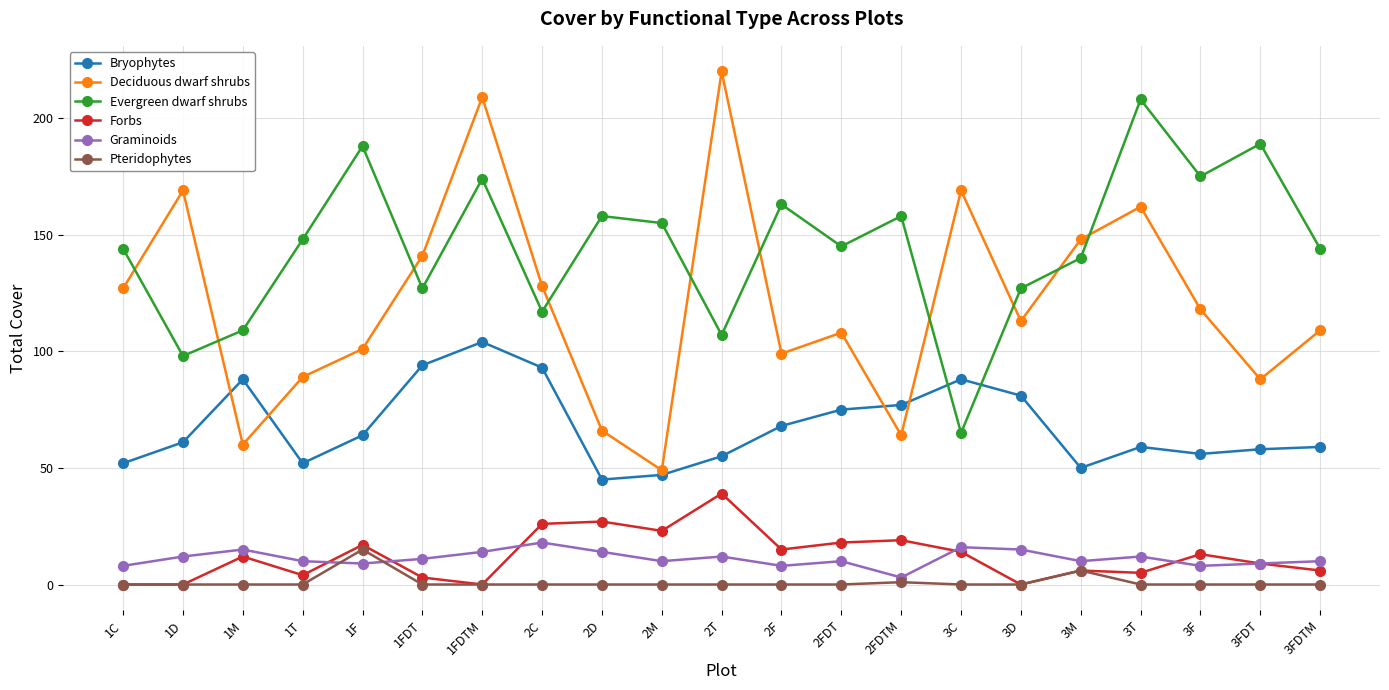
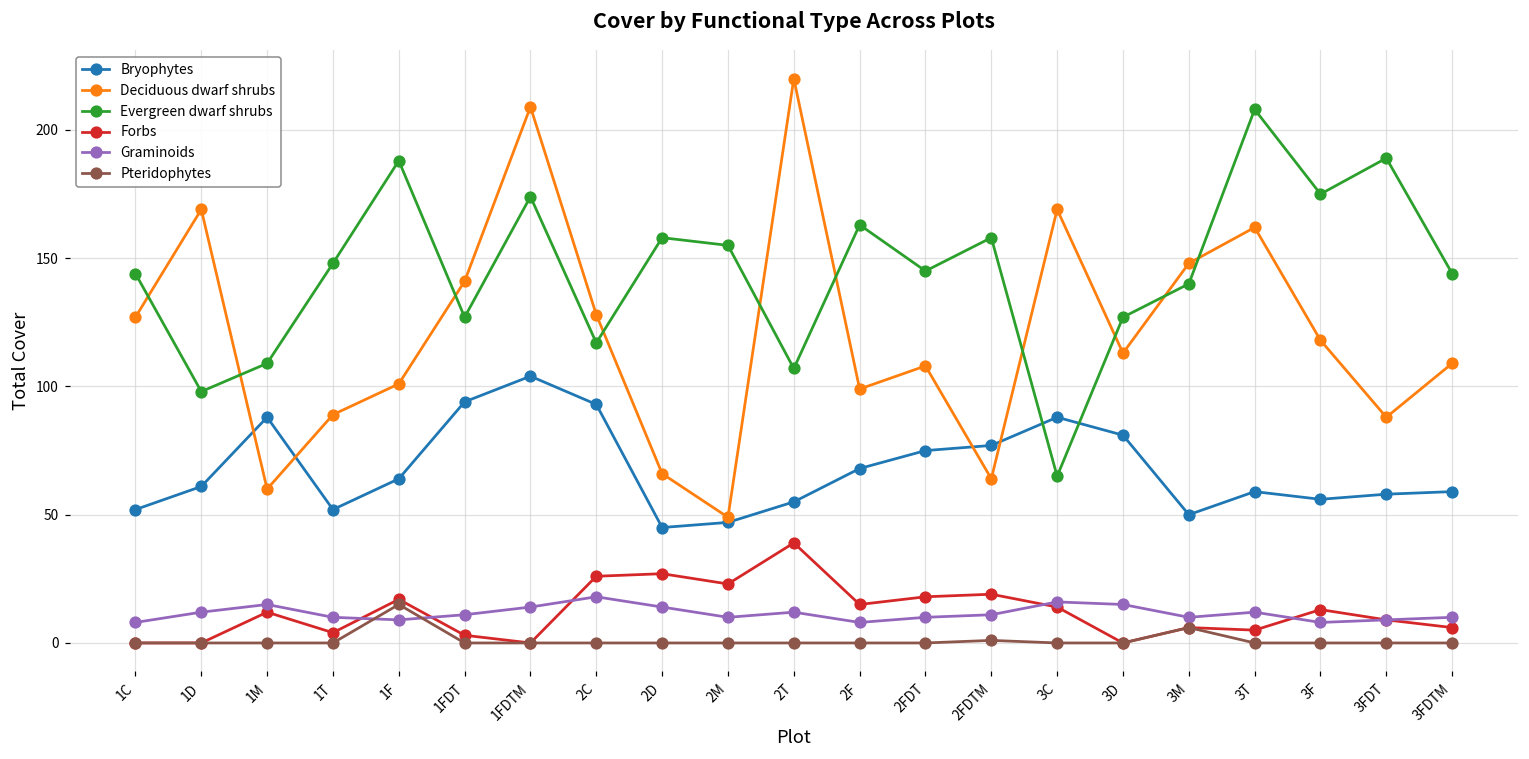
Graminoids, 2FDTM: 3 -> 11
